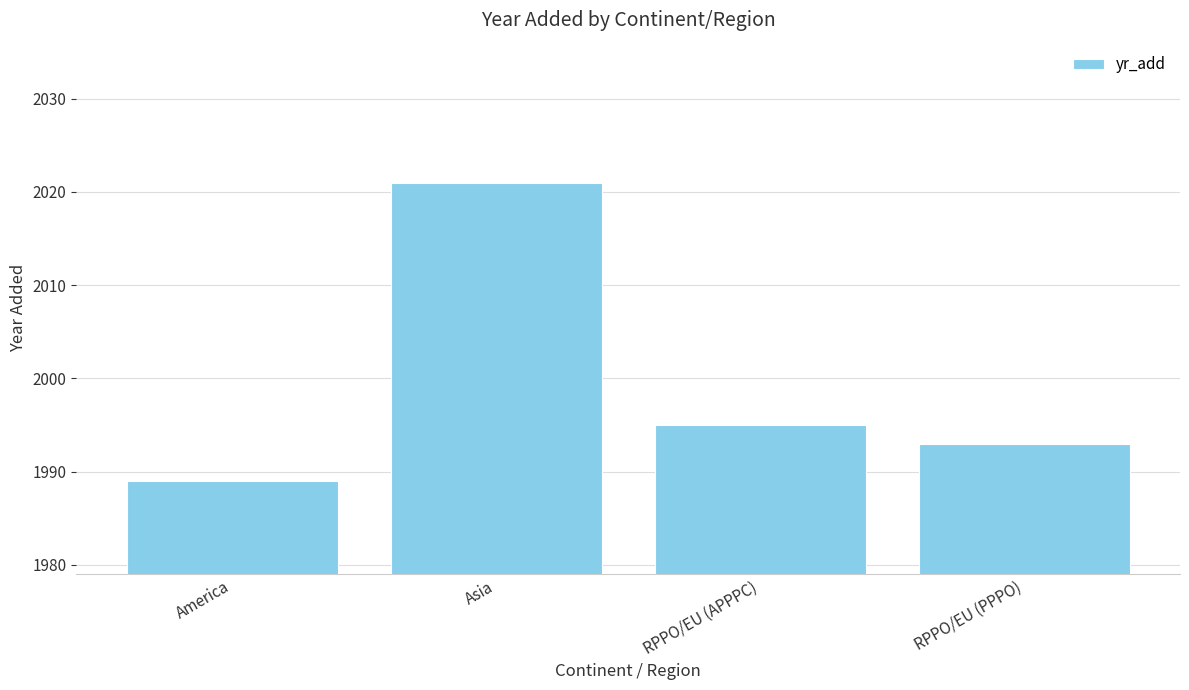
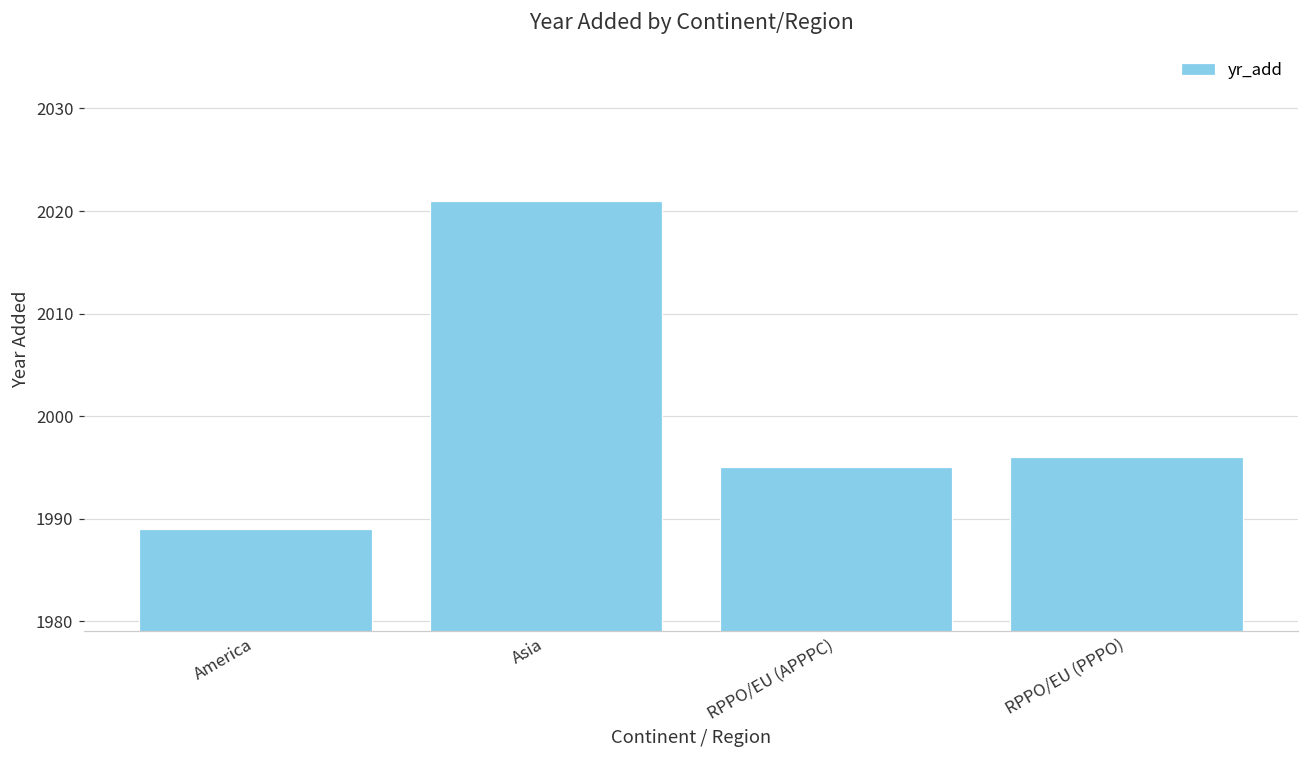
RPPO/EU (PPPO): 1993 -> 1996
